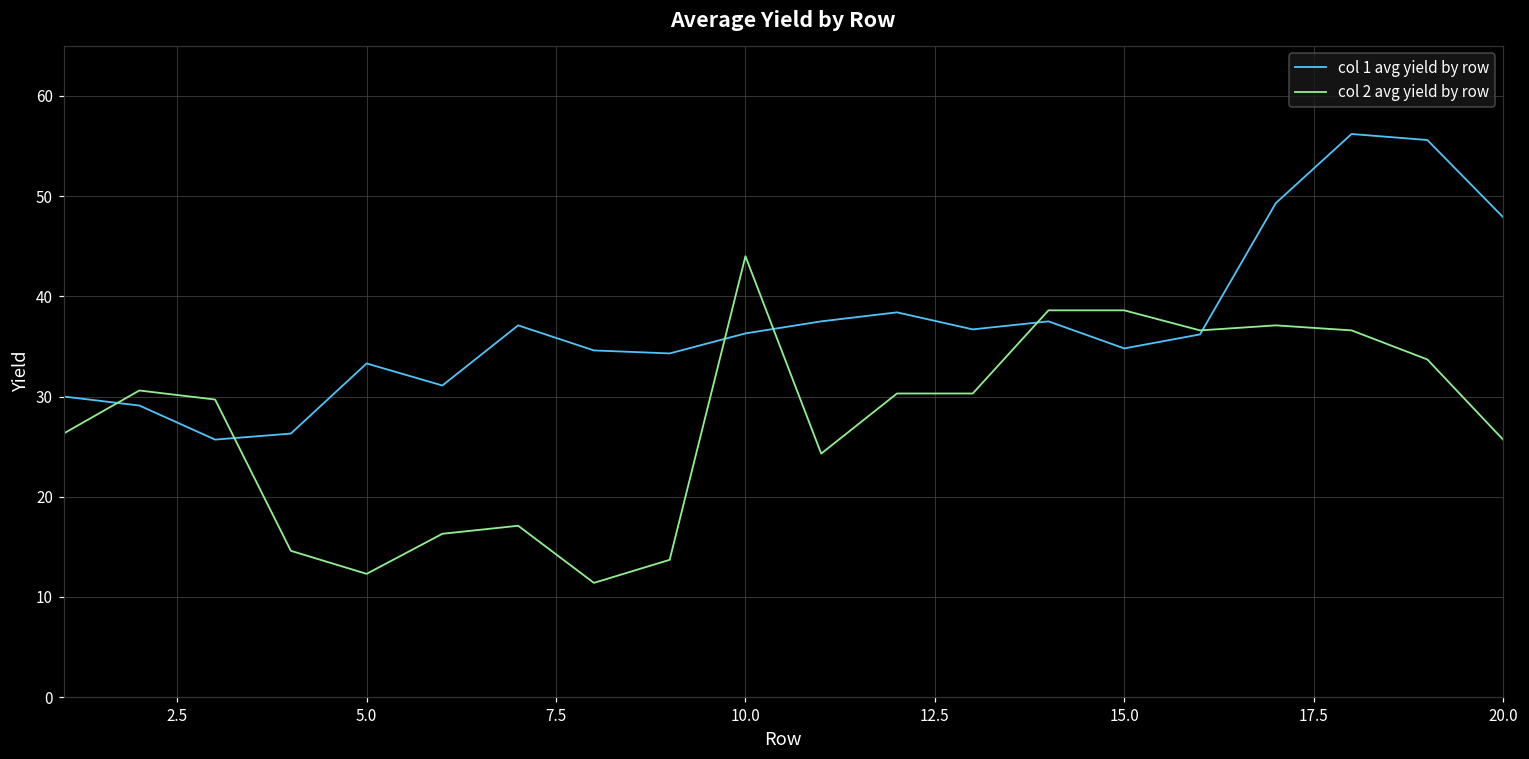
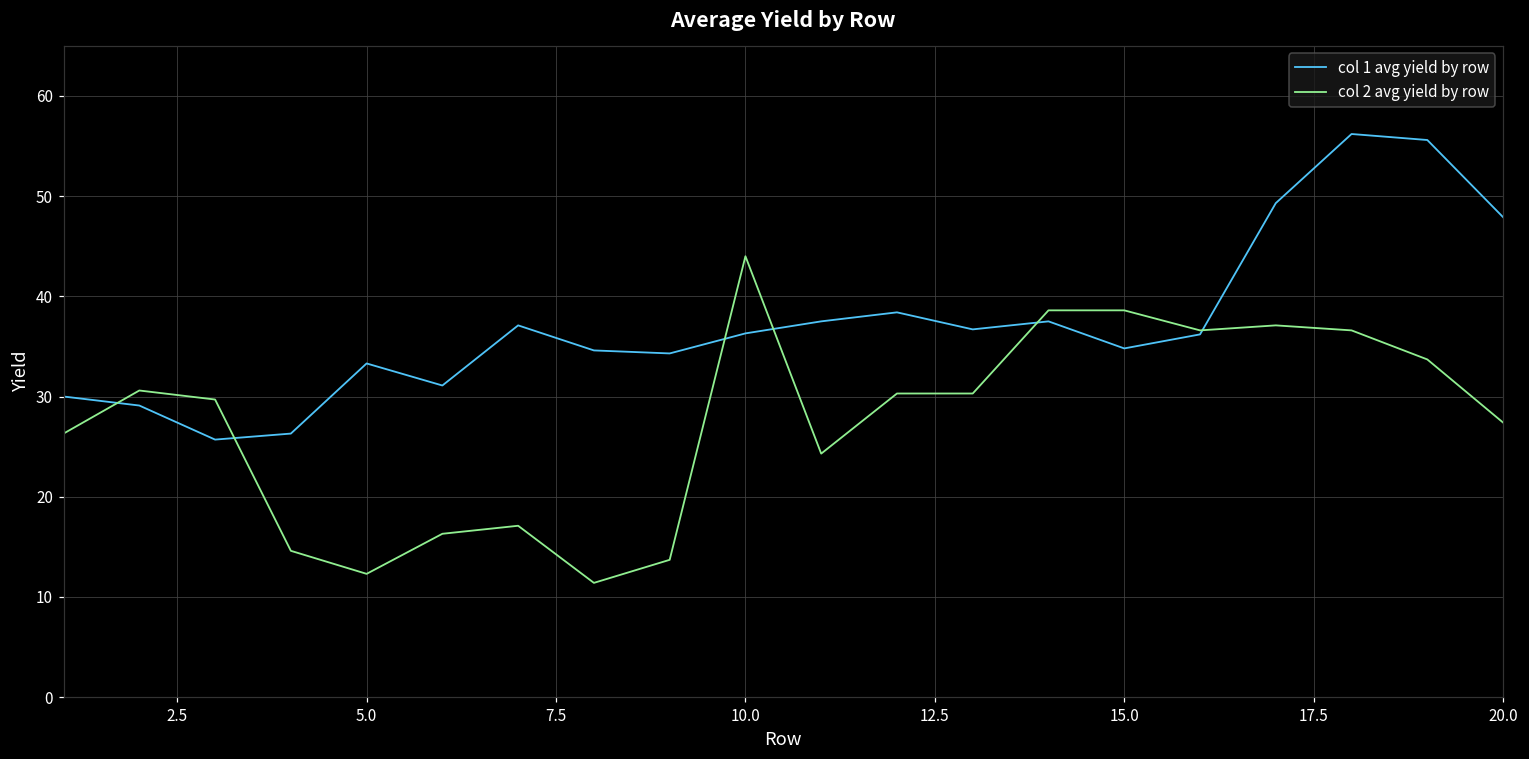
col 2 avg yield by row, 20.0: 26 -> 27
